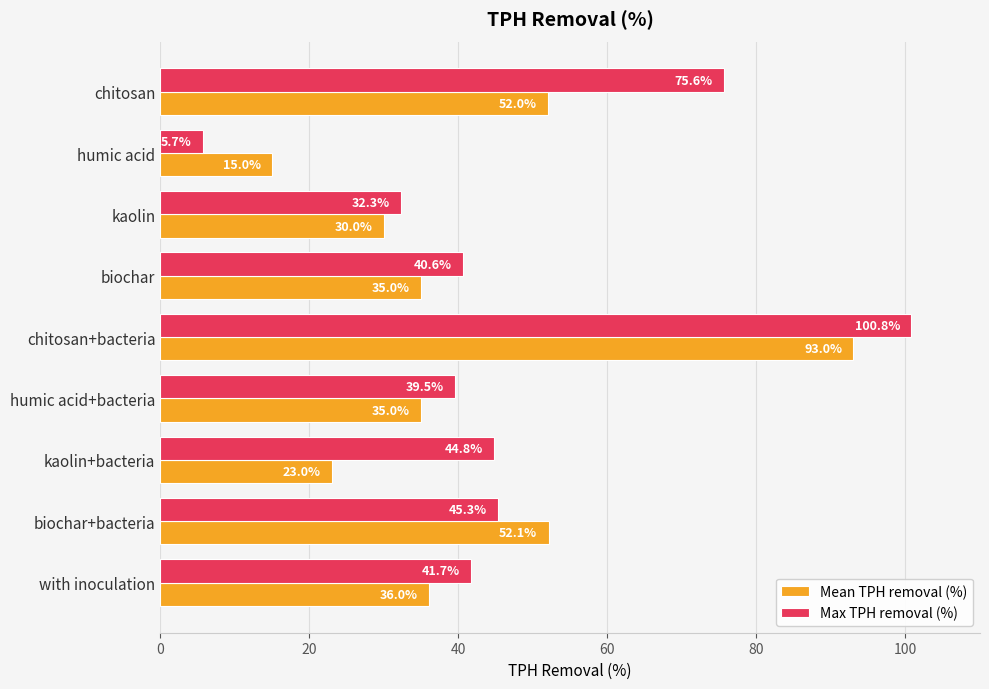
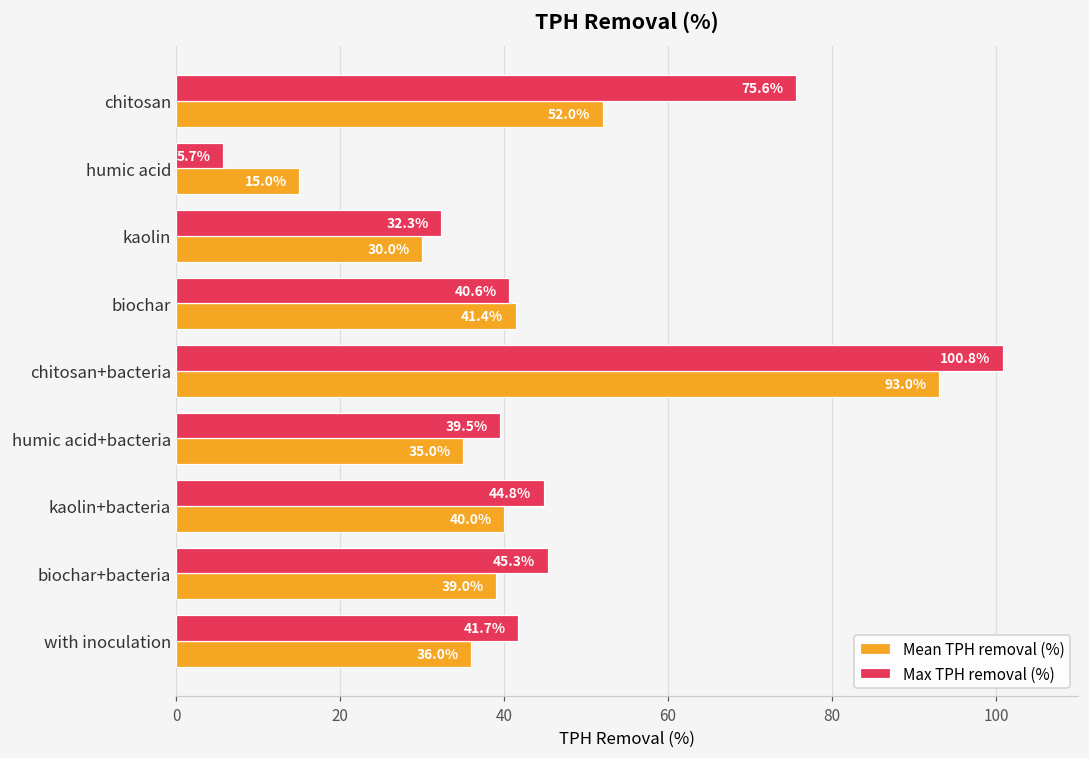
Mean TPH removal (%), biochar: 35.0% -> 41.4%
Mean TPH removal (%), kaolin+bacteria: 23.0% -> 40.0%
Mean TPH removal (%), biochar+bacteria: 52.1% -> 39.0%
